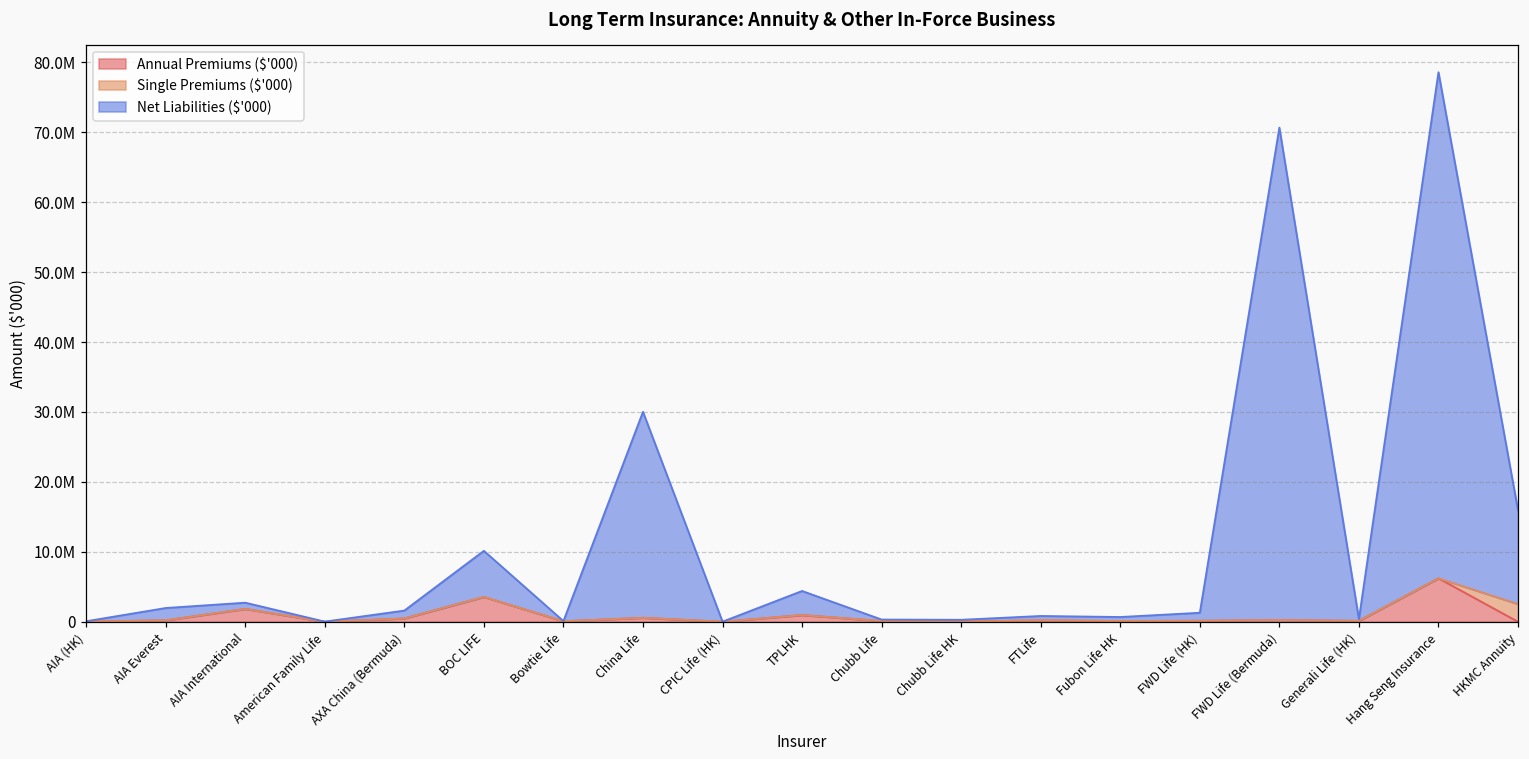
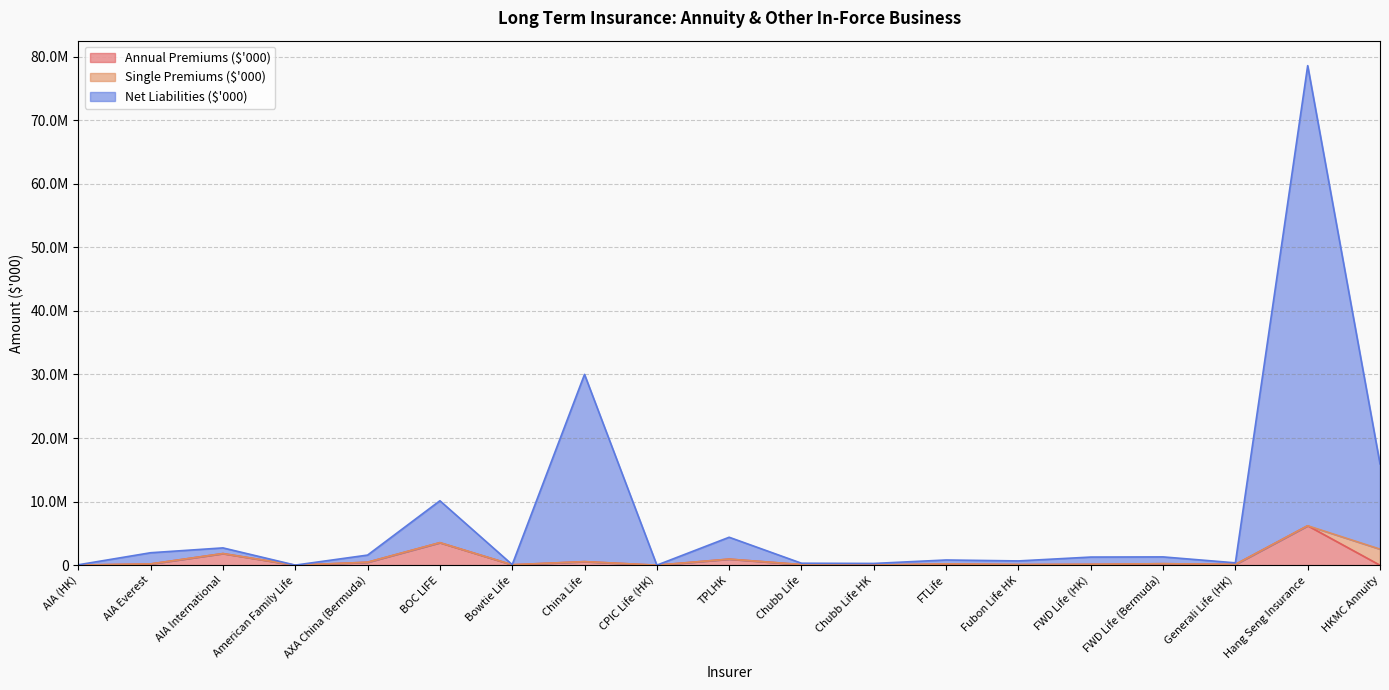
Net Liabilities ($'000), FWD Life (Bermuda): 70000000 -> 1000000
